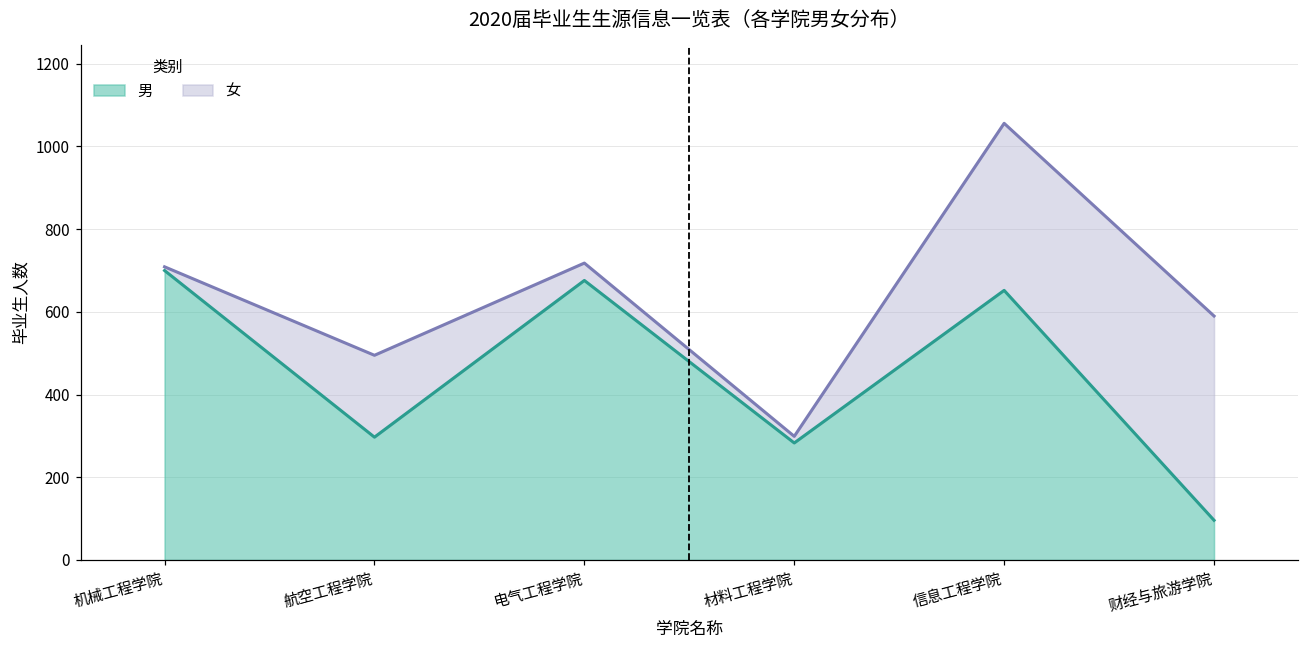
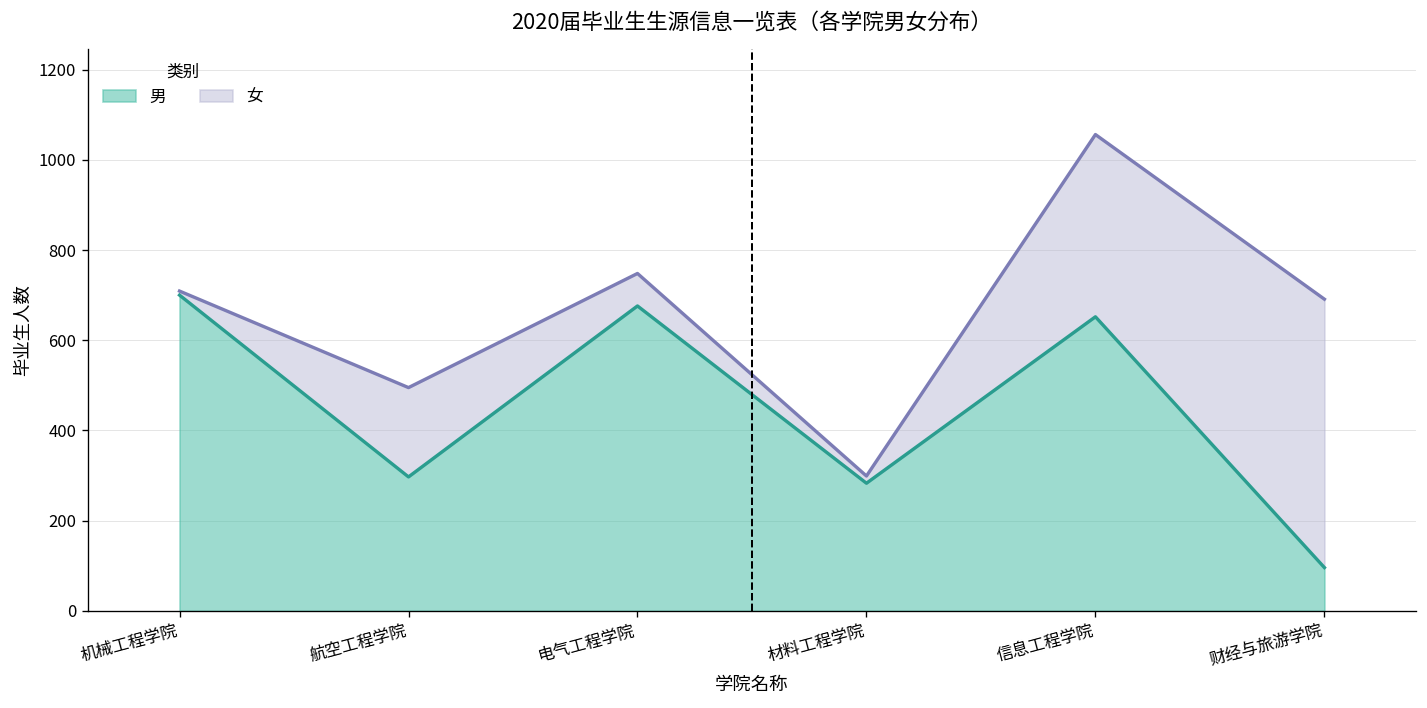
女, 电气工程学院: 40 -> 70
女, 财经与旅游学院: 490 -> 600
